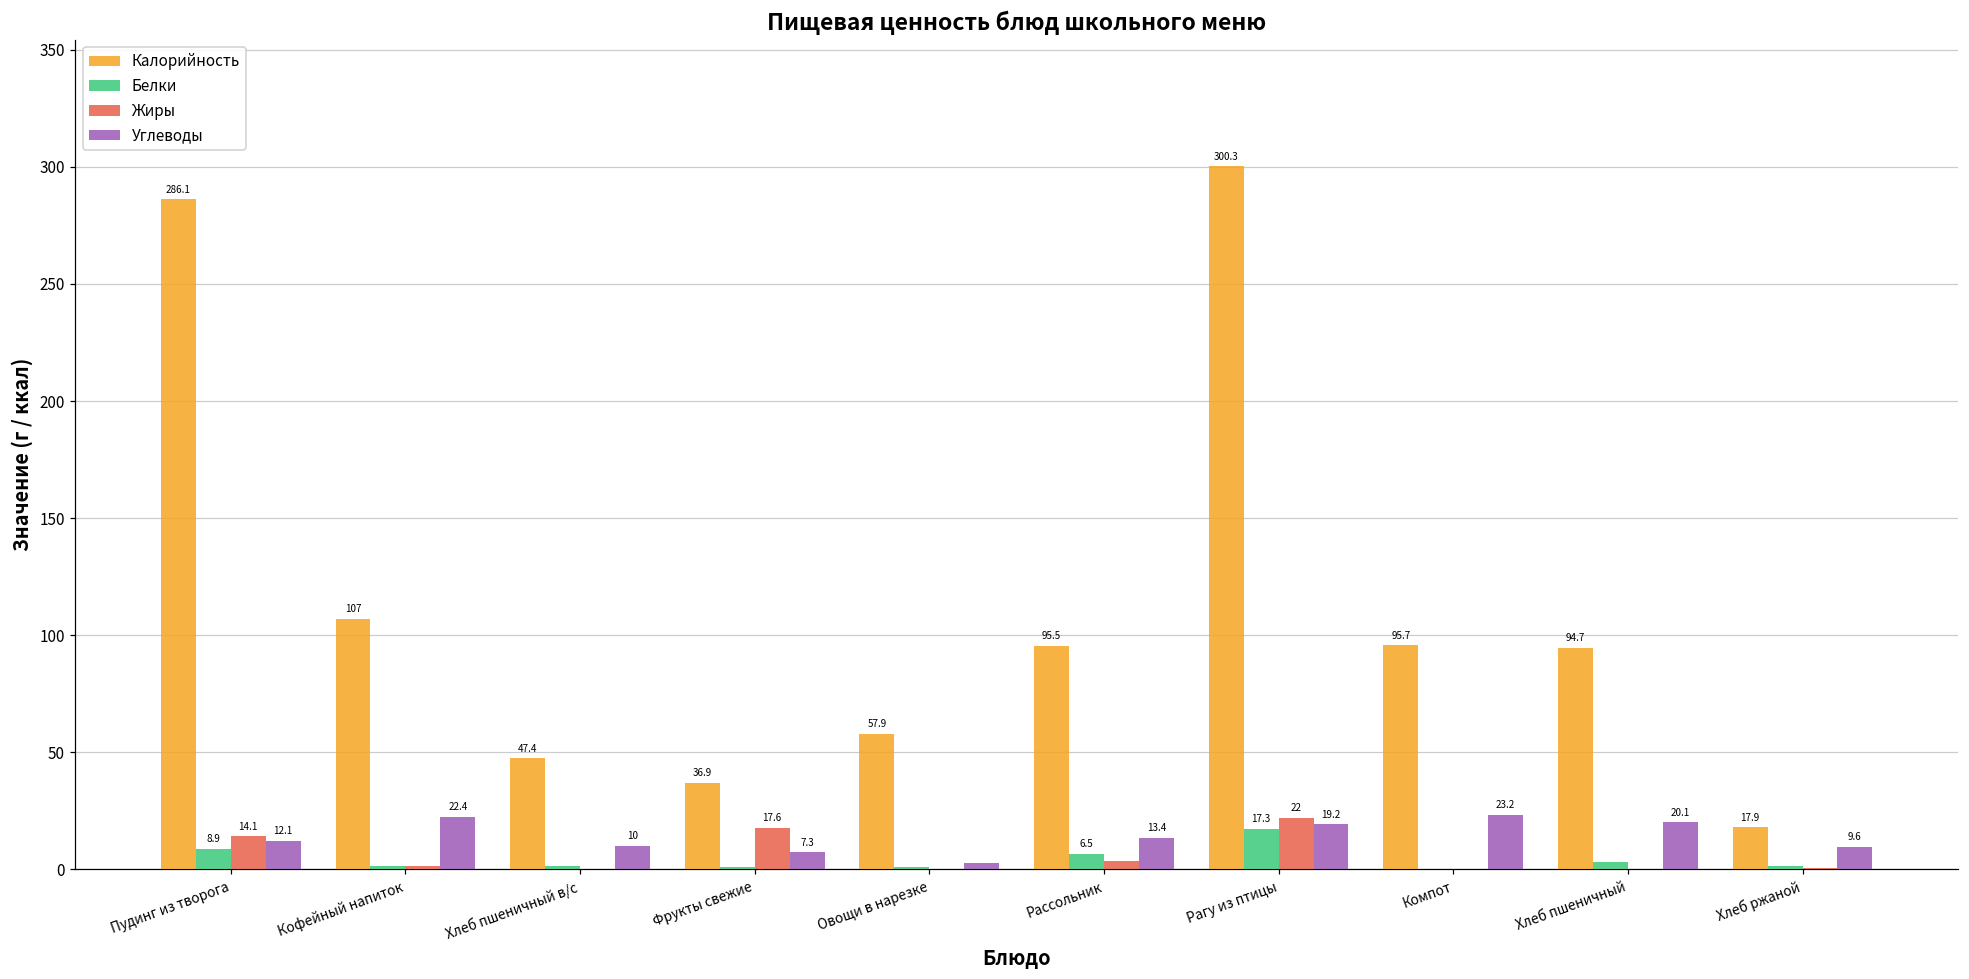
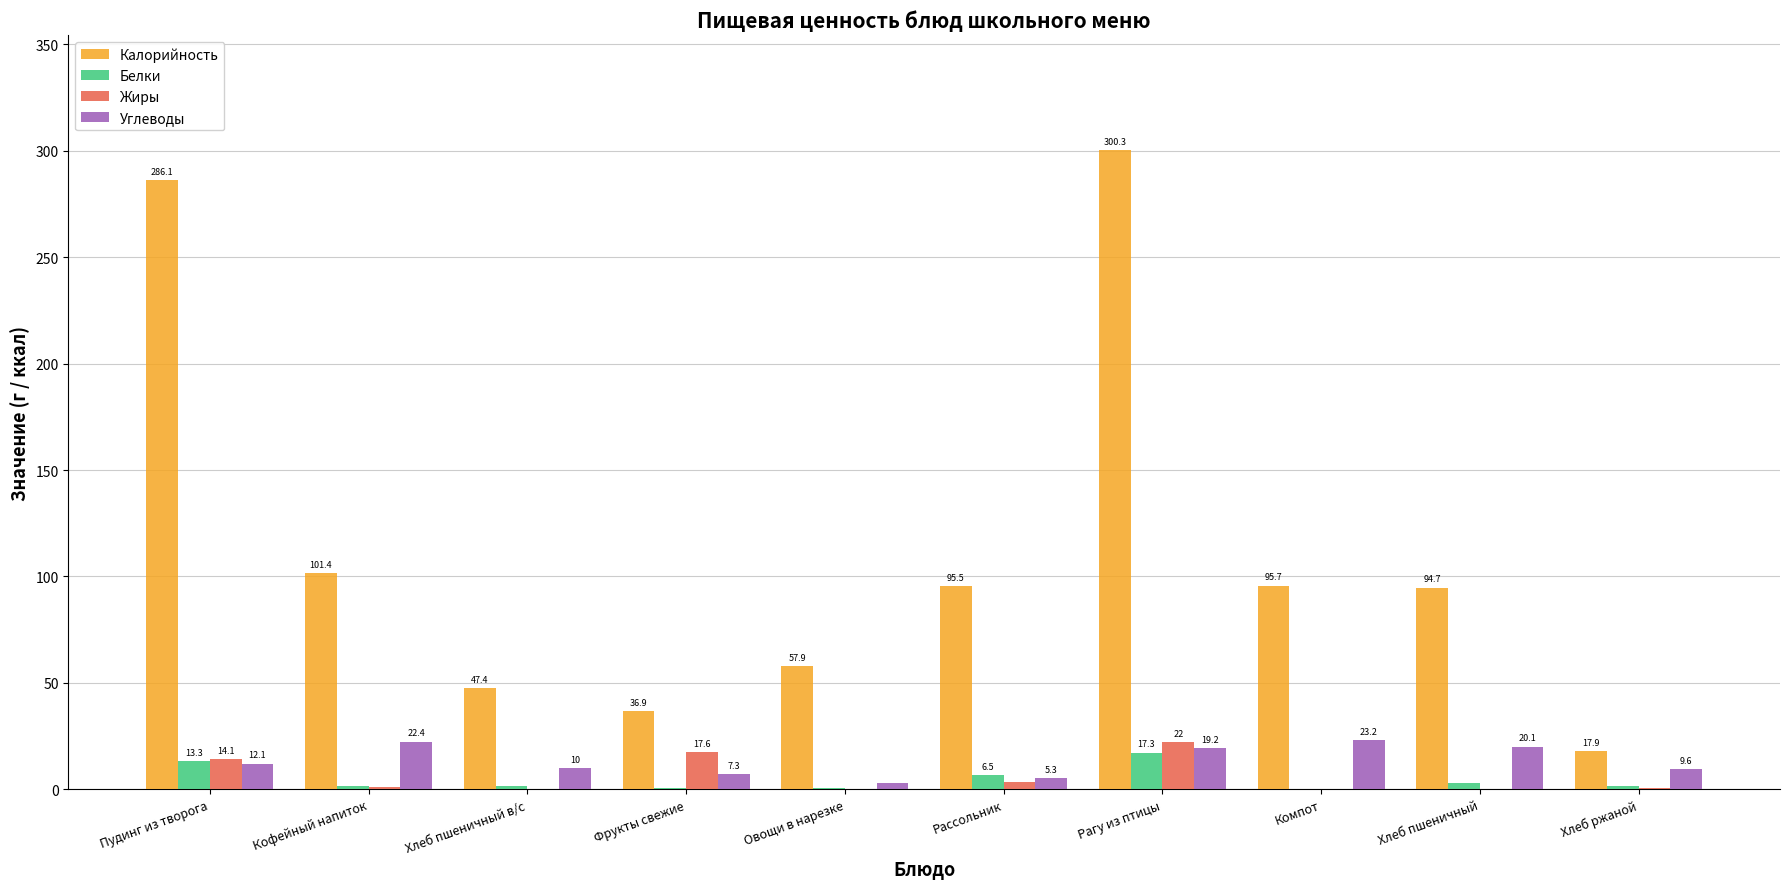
Белки, Пудинг из творога: 8.9 -> 13.3
Калорийность, Кофейный напиток: 107 -> 101.4
Углеводы, Рассольник: 13.4 -> 5.3
